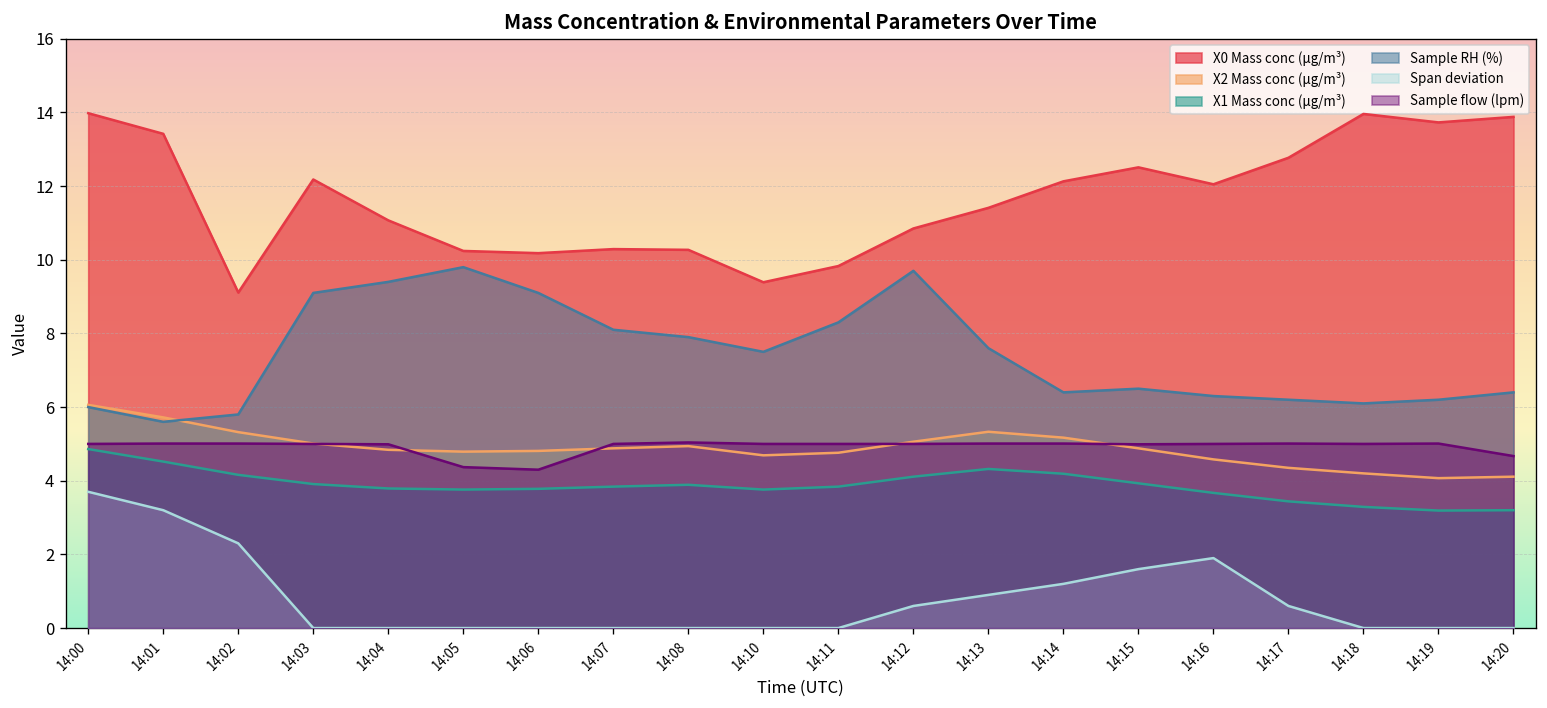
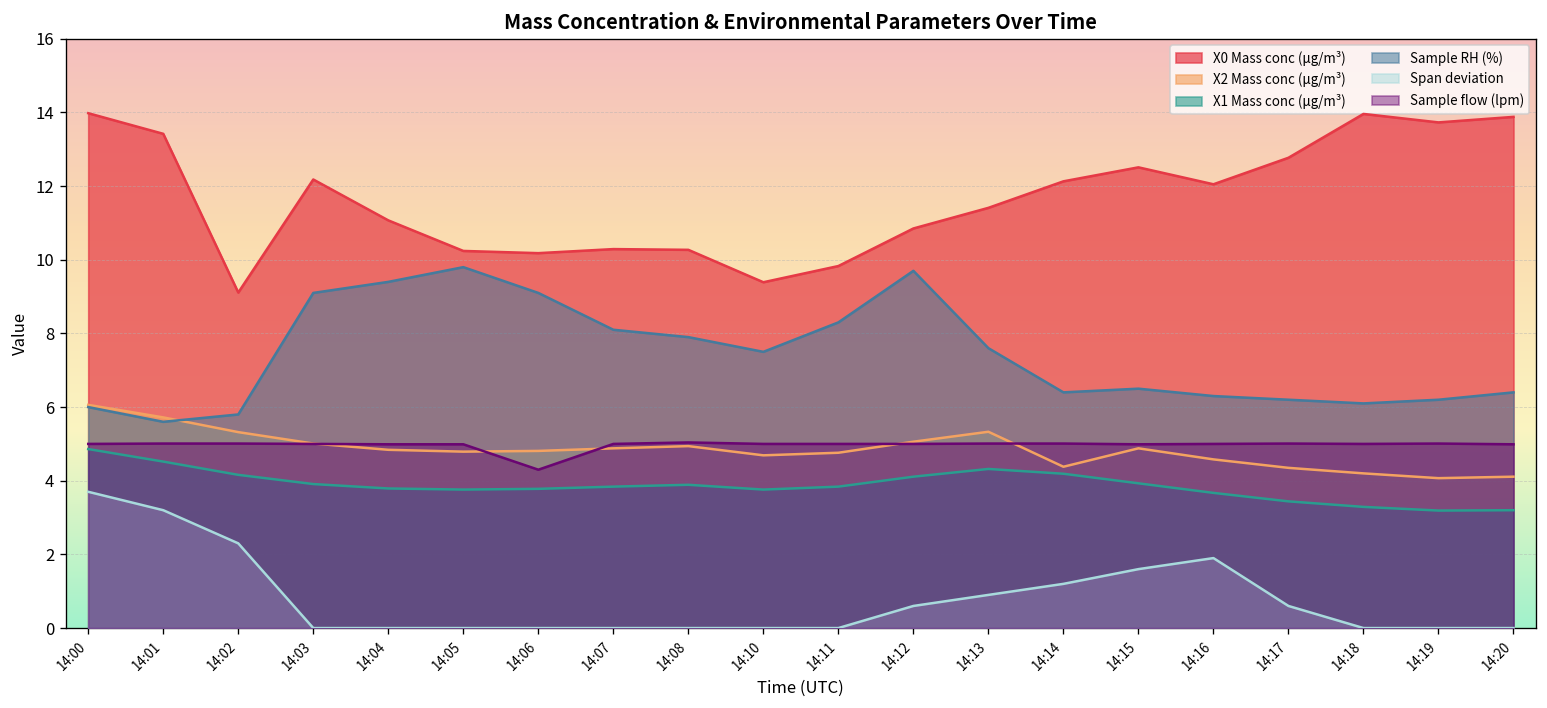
Sample flow (lpm), 14:05: 4.4 -> 5.0
X2 Mass conc (μg/m³), 14:14: 5.2 -> 4.4
Sample flow (lpm), 14:20: 4.7 -> 5.0
